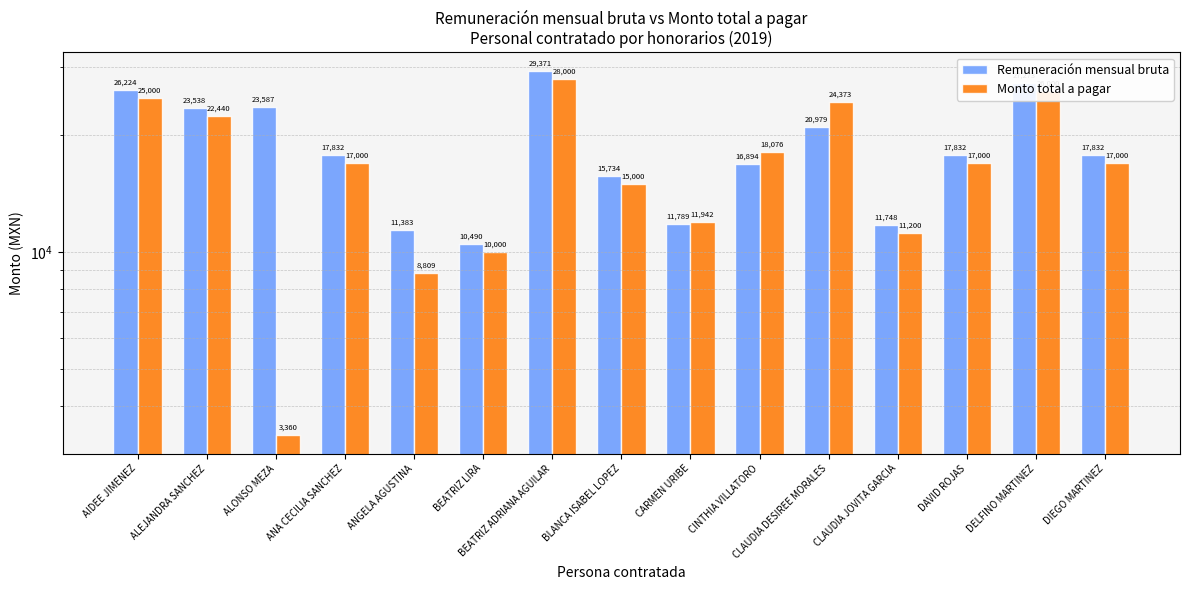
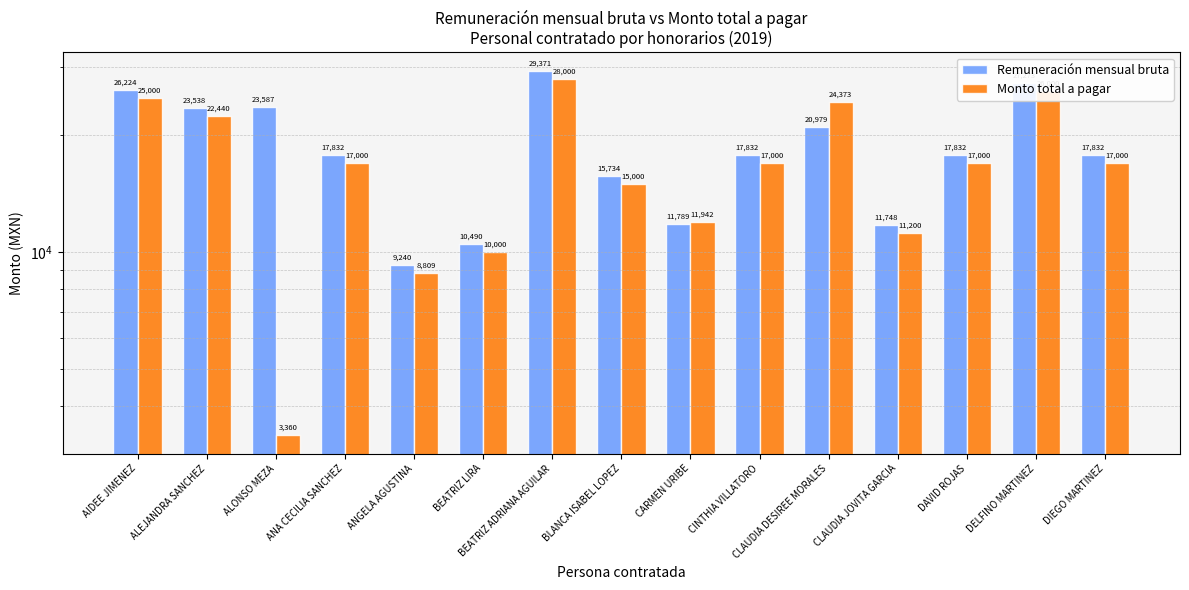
Remuneración mensual bruta, ANGELA AGUSTINA: 11,383 -> 9,240
Remuneración mensual bruta, CINTHIA VILLATORO: 16,894 -> 17,832
Monto total a pagar, CINTHIA VILLATORO: 18,076 -> 17,000
